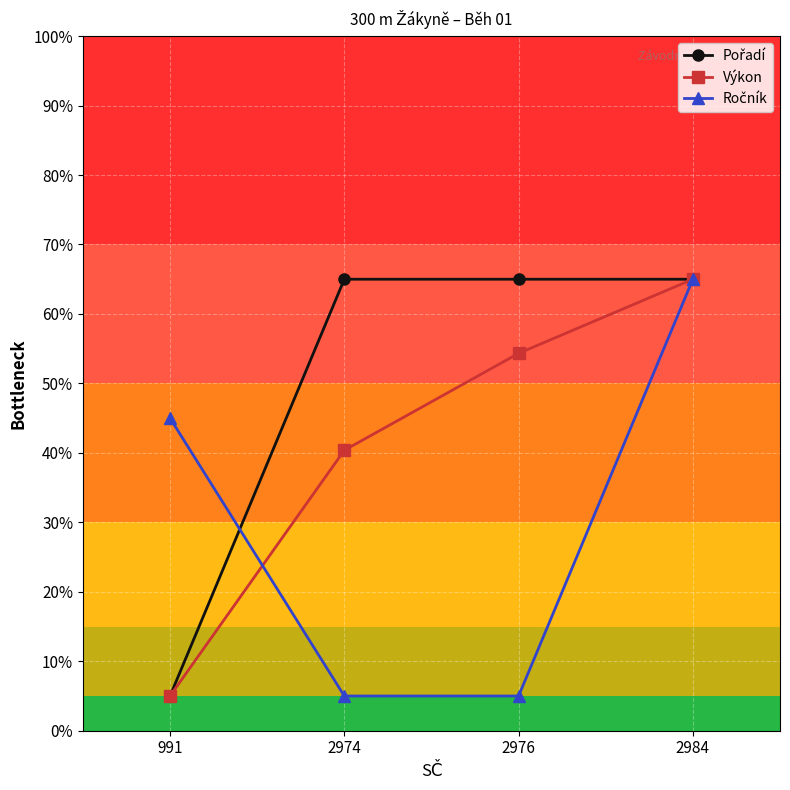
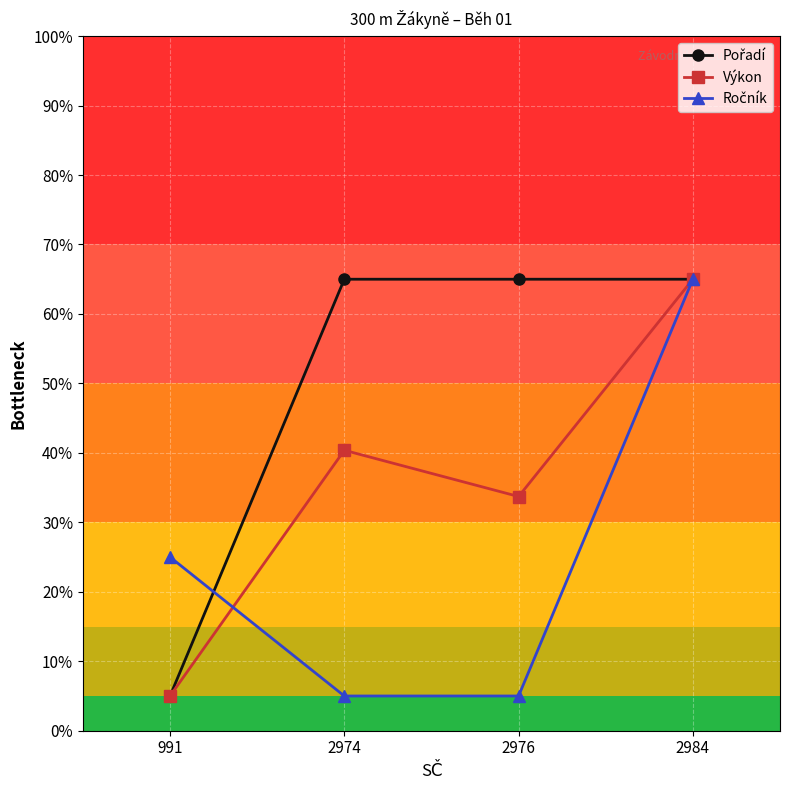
Ročník, 991: 45% -> 25%
Výkon, 2976: 54% -> 34%
